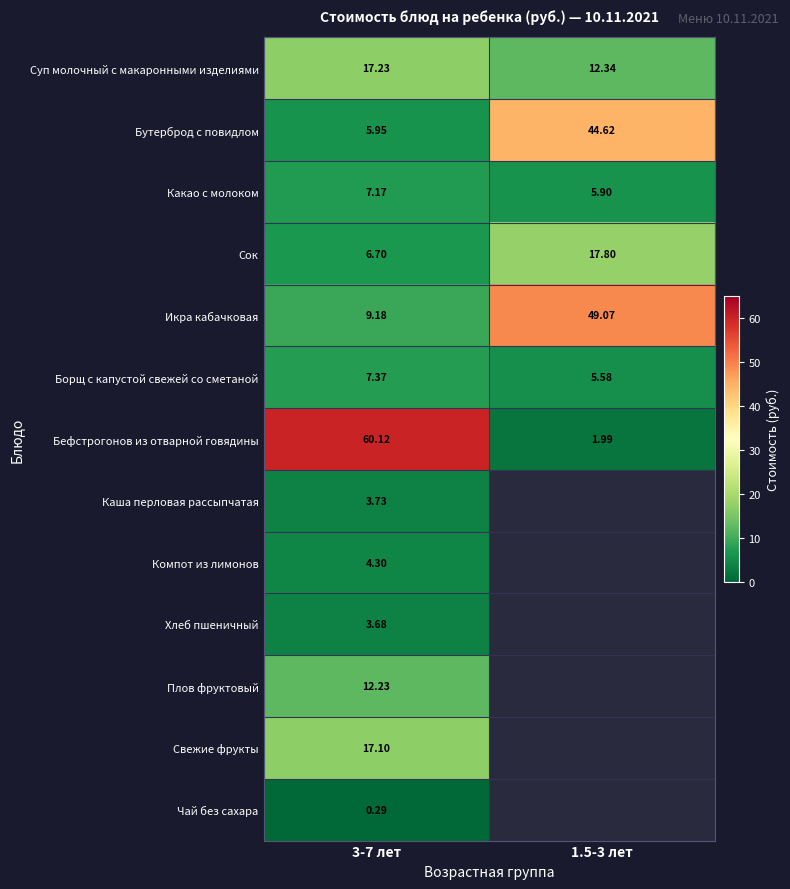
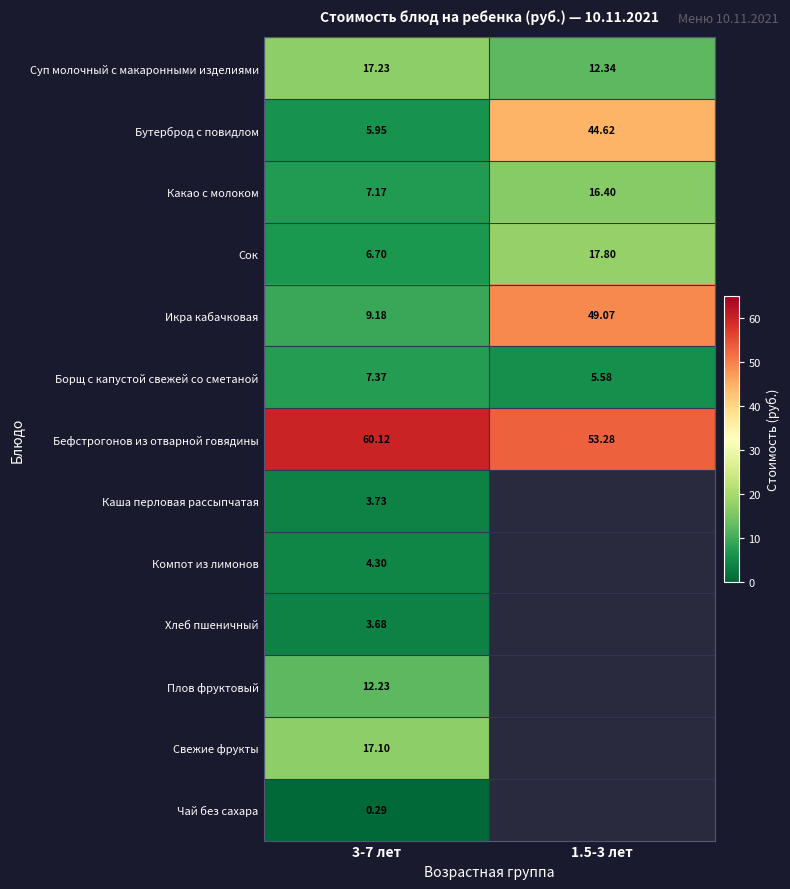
Какао с молоком, 1.5-3 лет: 5.90 -> 16.40
Бефстрогонов из отварной говядины, 1.5-3 лет: 1.99 -> 53.28
